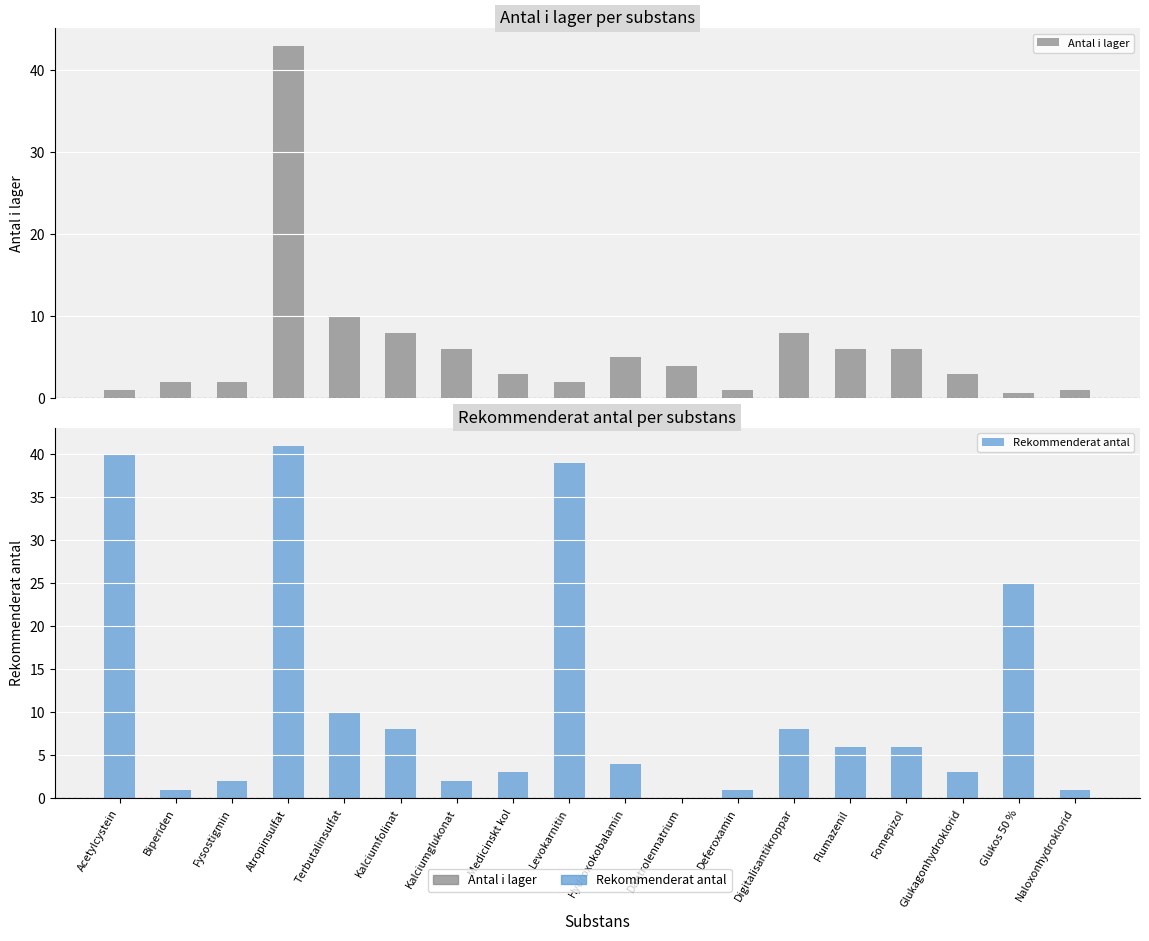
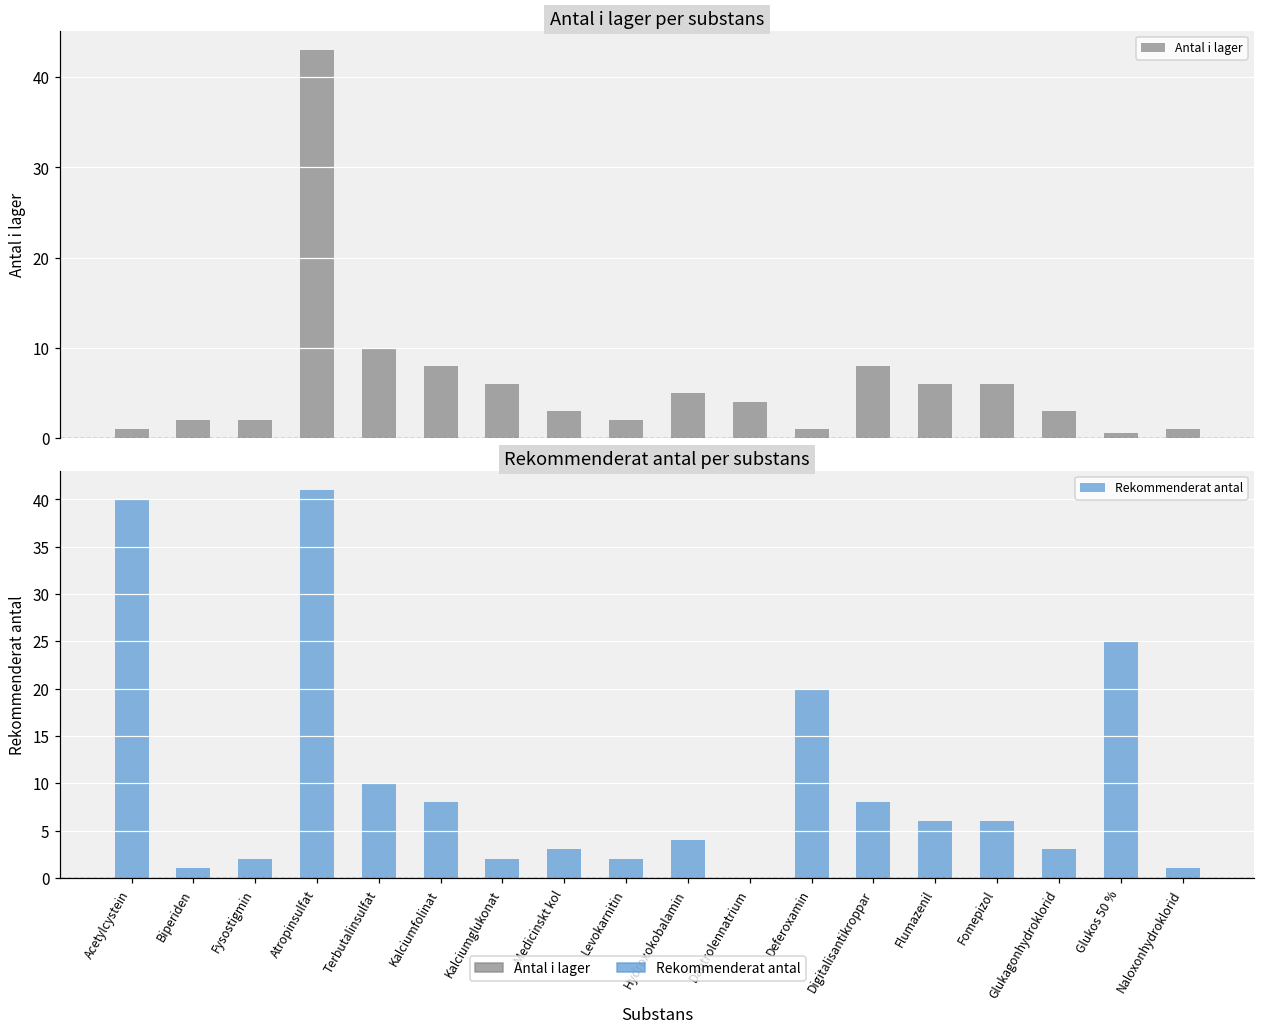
Rekommenderat antal per substans, Levokarnitin: 39 -> 2
Rekommenderat antal per substans, Deferoxamin: 1 -> 20
